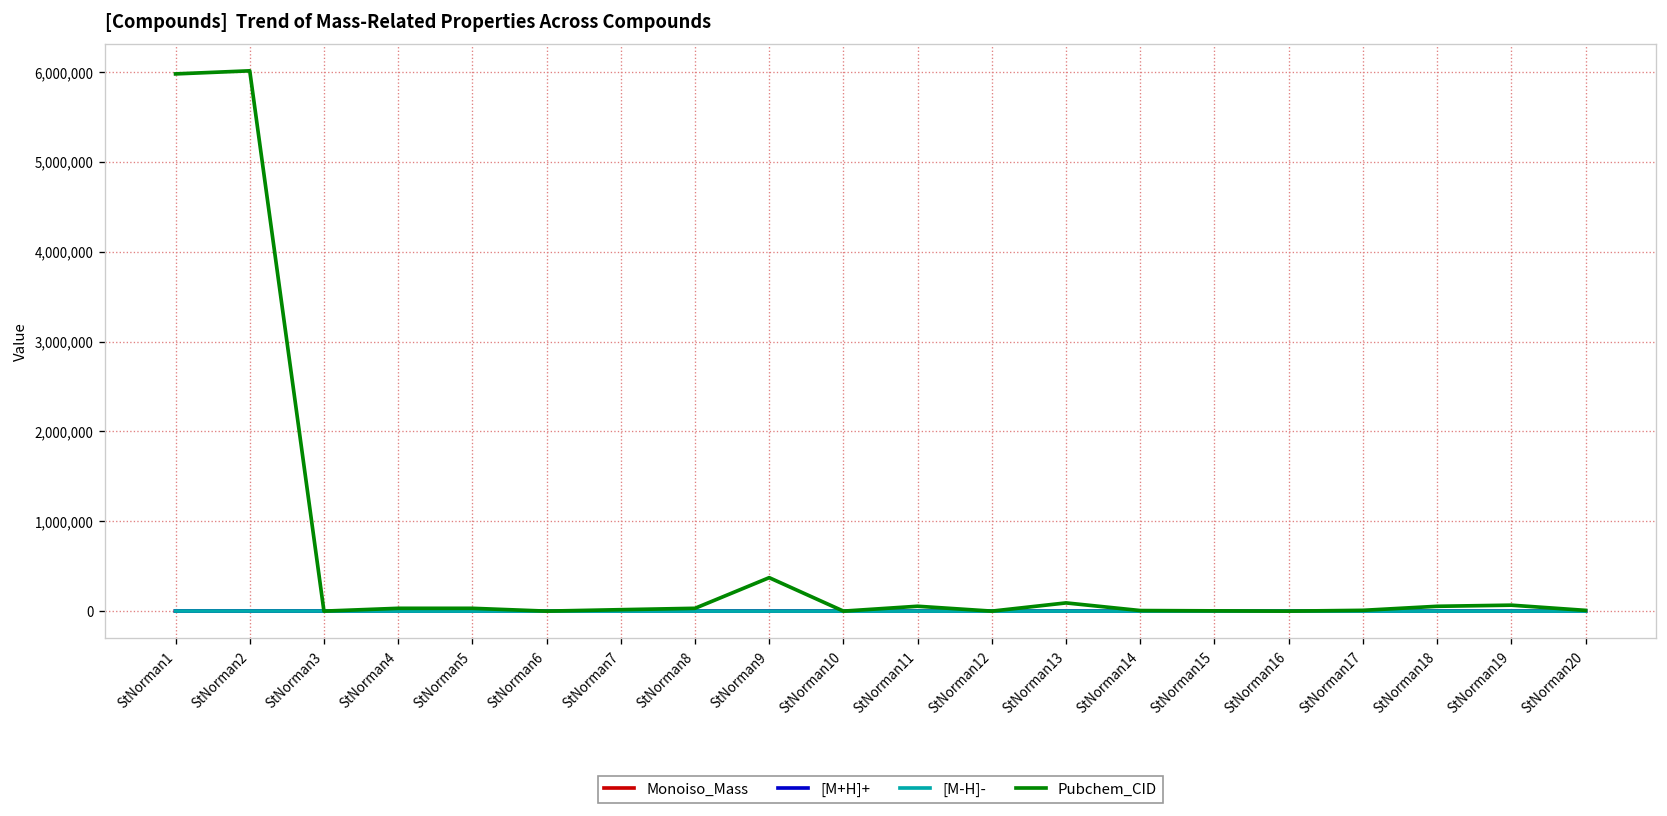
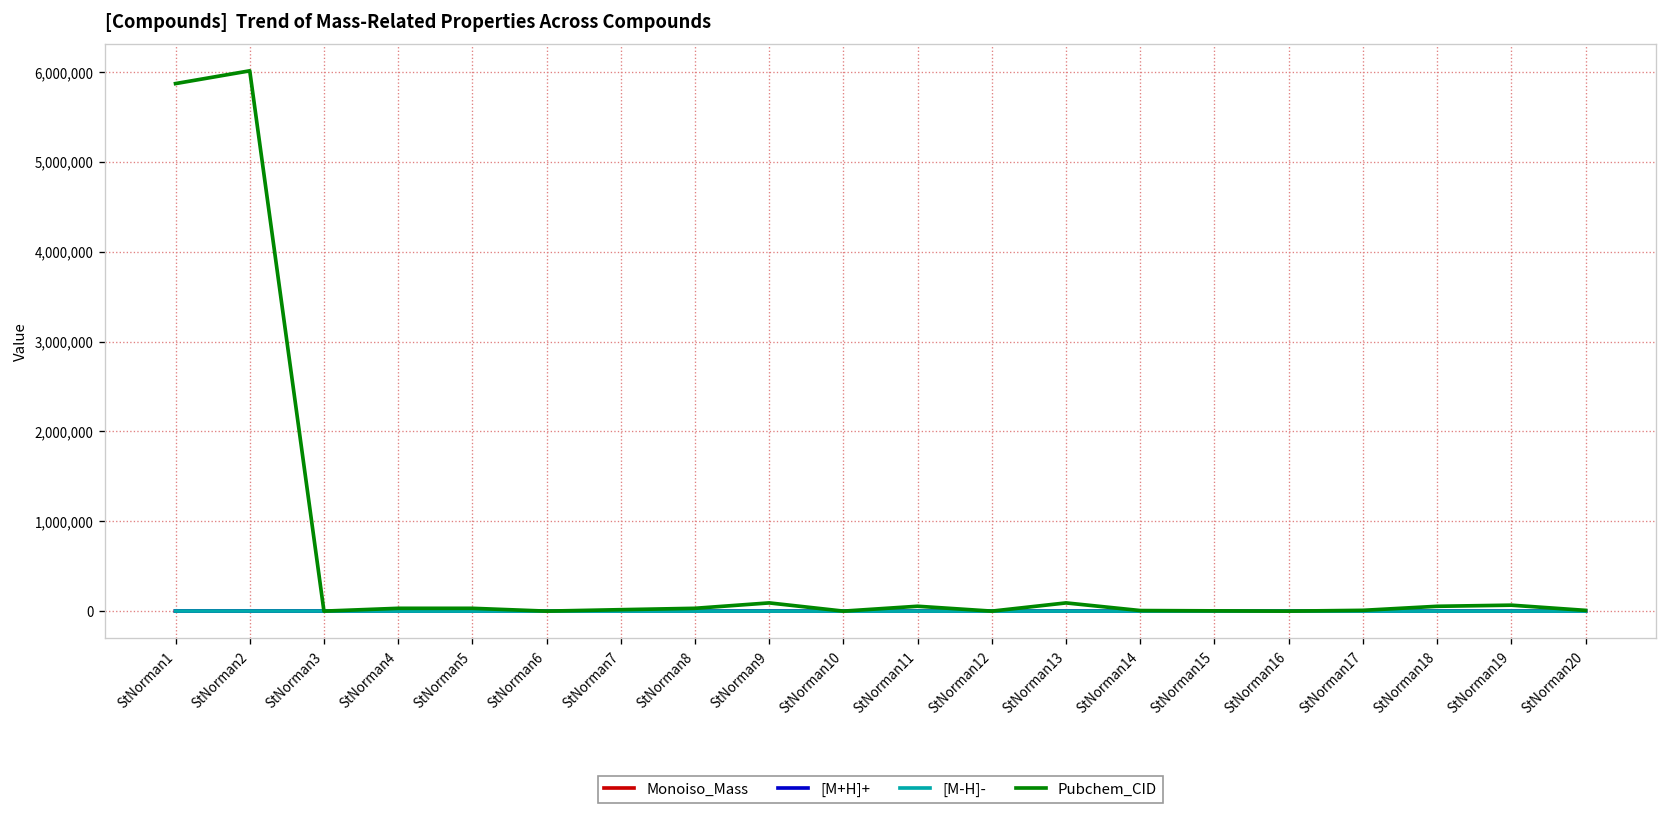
Pubchem_CID, StNorman1: 6,000,000 -> 5,900,000
Pubchem_CID, StNorman9: 400,000 -> 100,000
